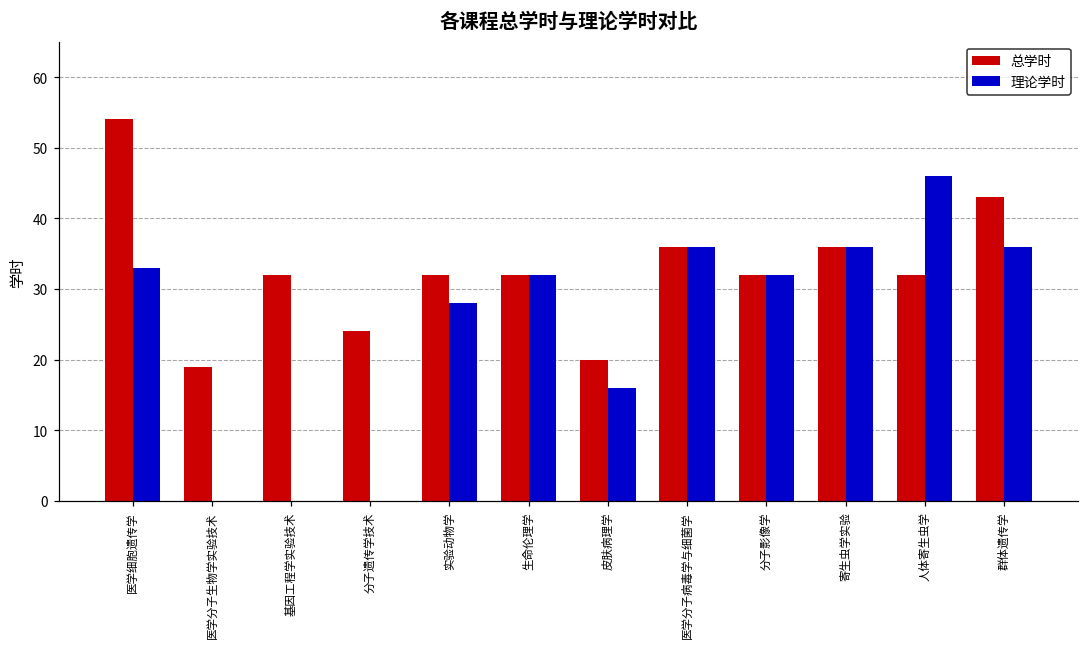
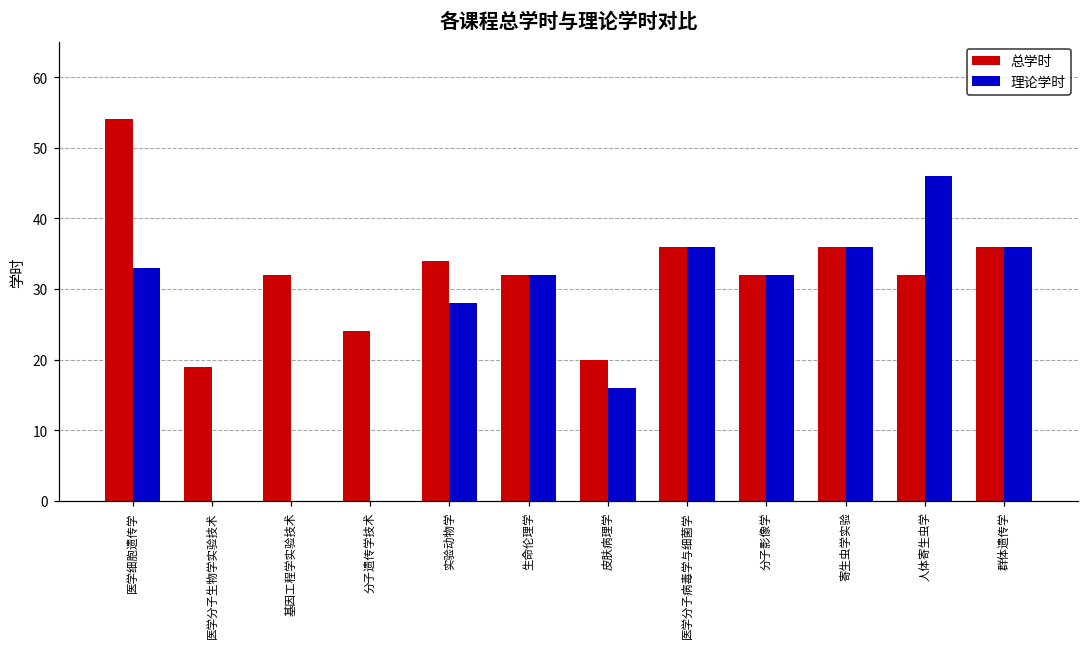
总学时, 实验动物学: 32 -> 34
总学时, 群体遗传学: 43 -> 36
